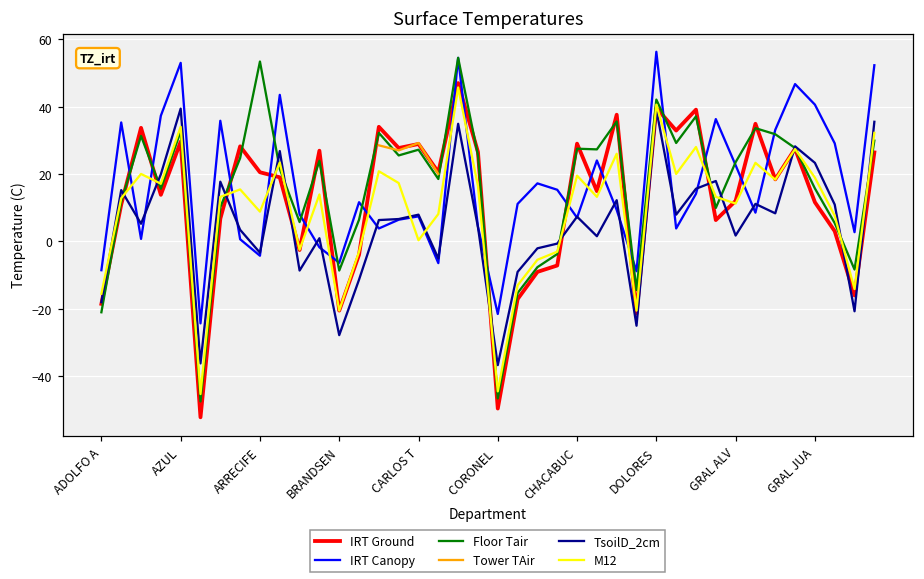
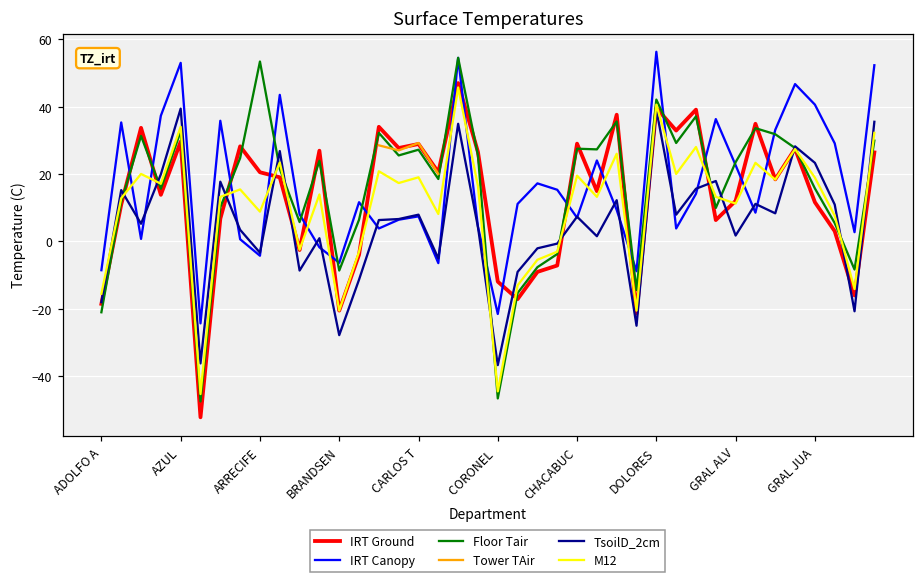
M12, CARLOS T: 0 -> 19
IRT Ground, CORONEL: -50 -> -12
